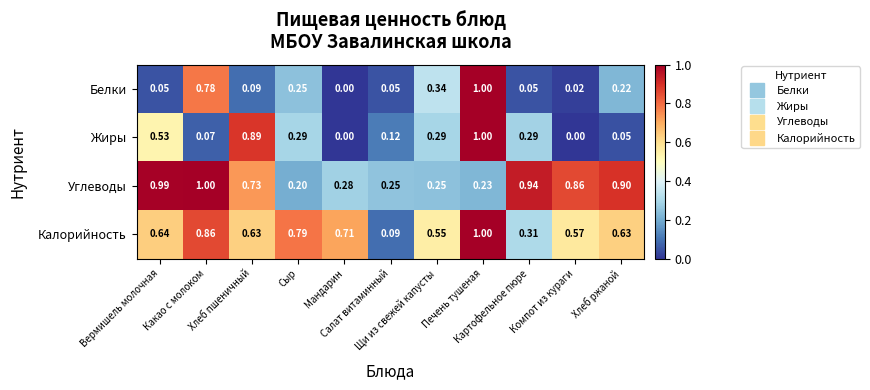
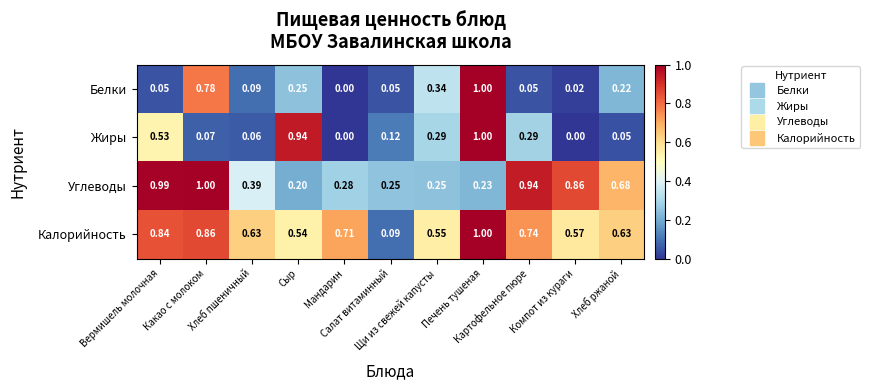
Жиры, Хлеб пшеничный: 0.89 -> 0.06
Жиры, Сыр: 0.29 -> 0.94
Углеводы, Хлеб пшеничный: 0.73 -> 0.39
Углеводы, Хлеб ржаной: 0.90 -> 0.68
Калорийность, Вермишель молочная: 0.64 -> 0.84
Калорийность, Сыр: 0.79 -> 0.54
Калорийность, Картофельное пюре: 0.31 -> 0.74
